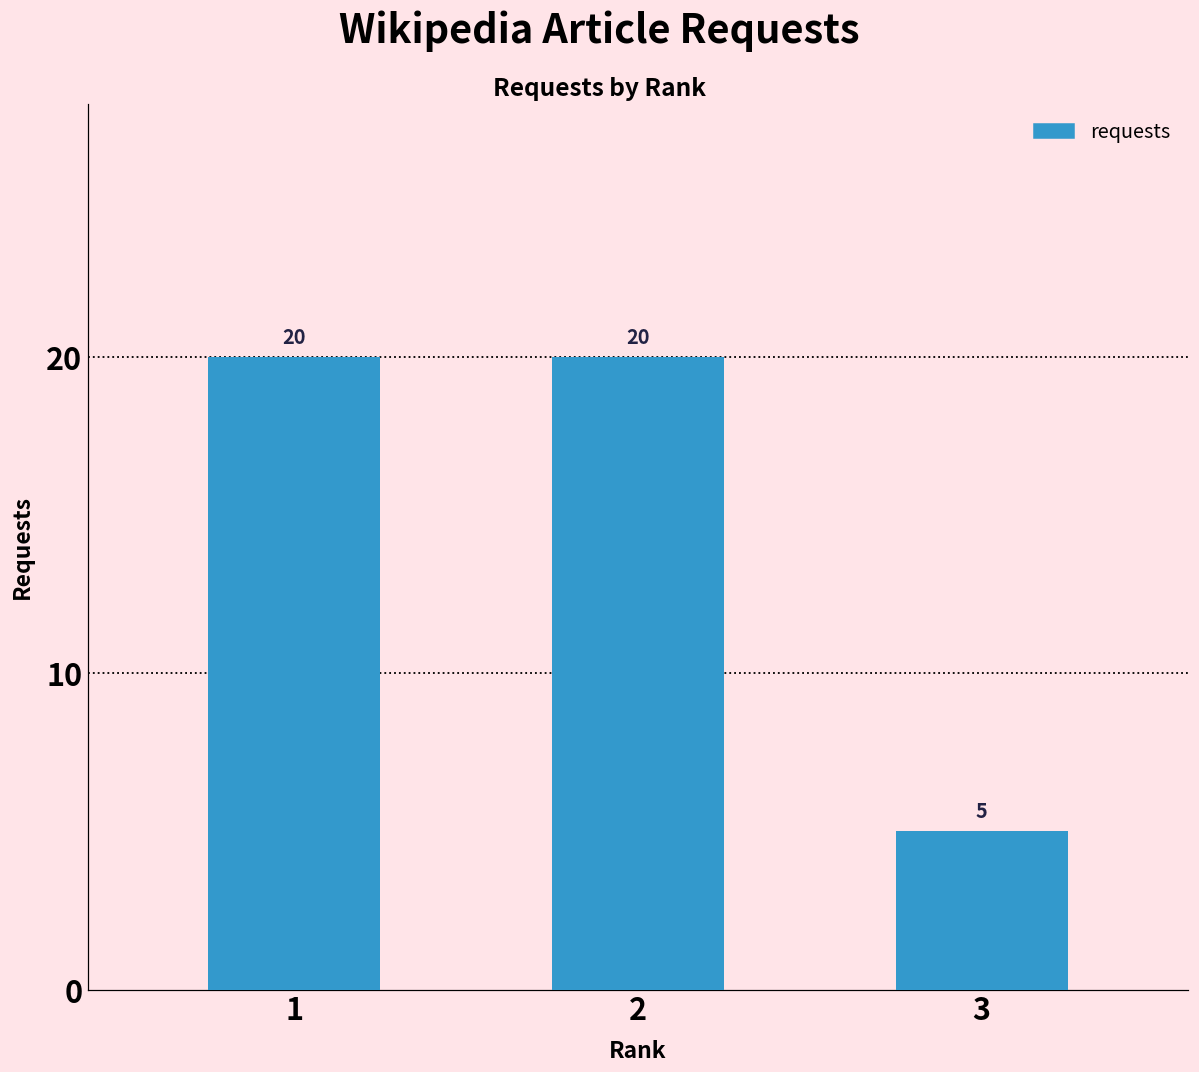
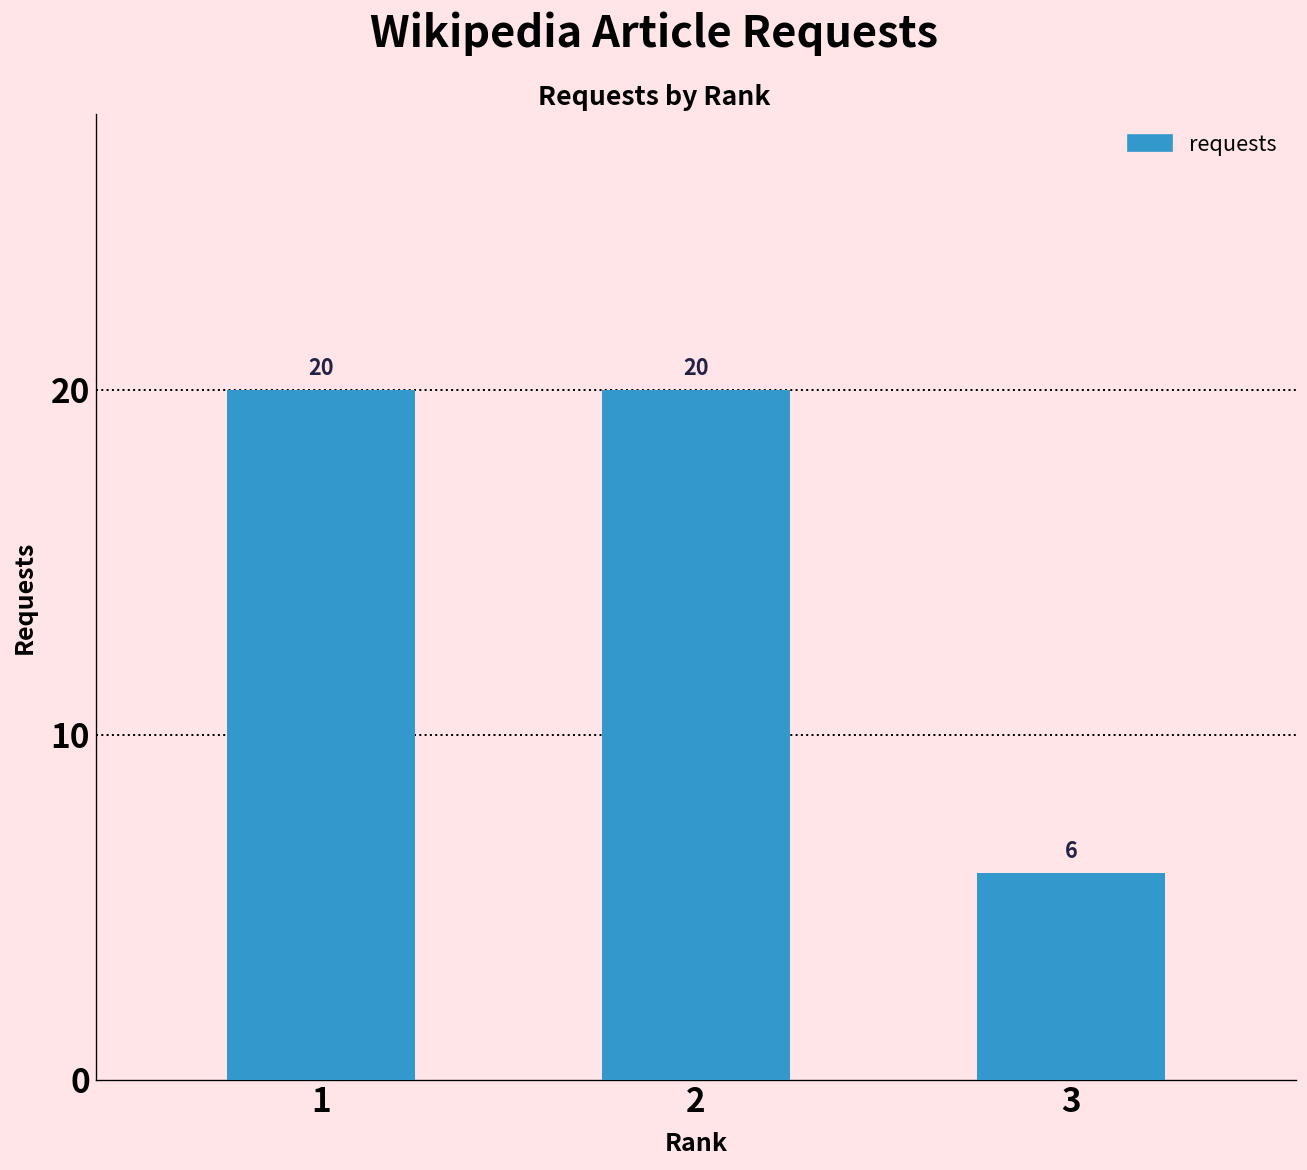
3: 5 -> 6
